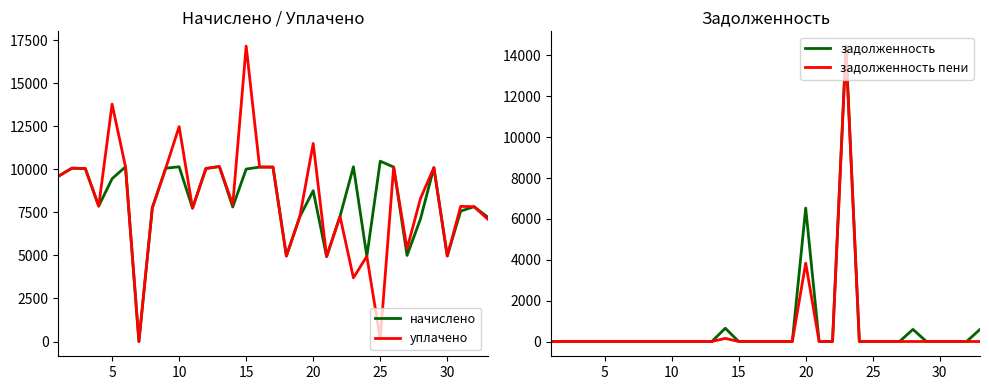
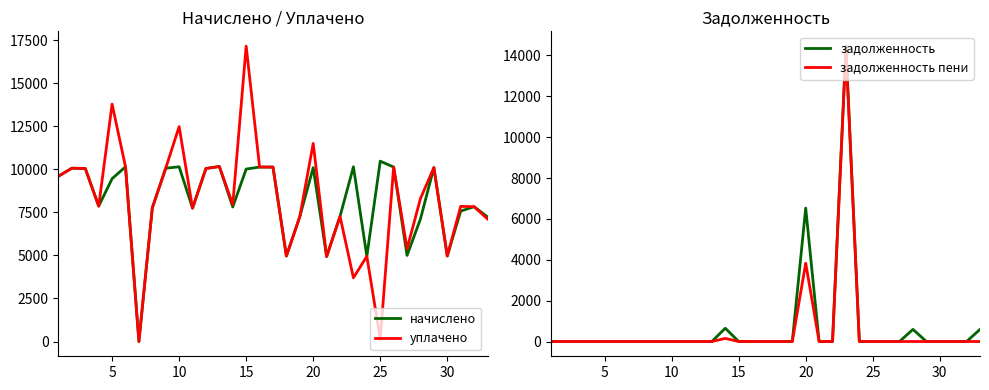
Начислено / Уплачено, начислено, 20: 8800 -> 10100
